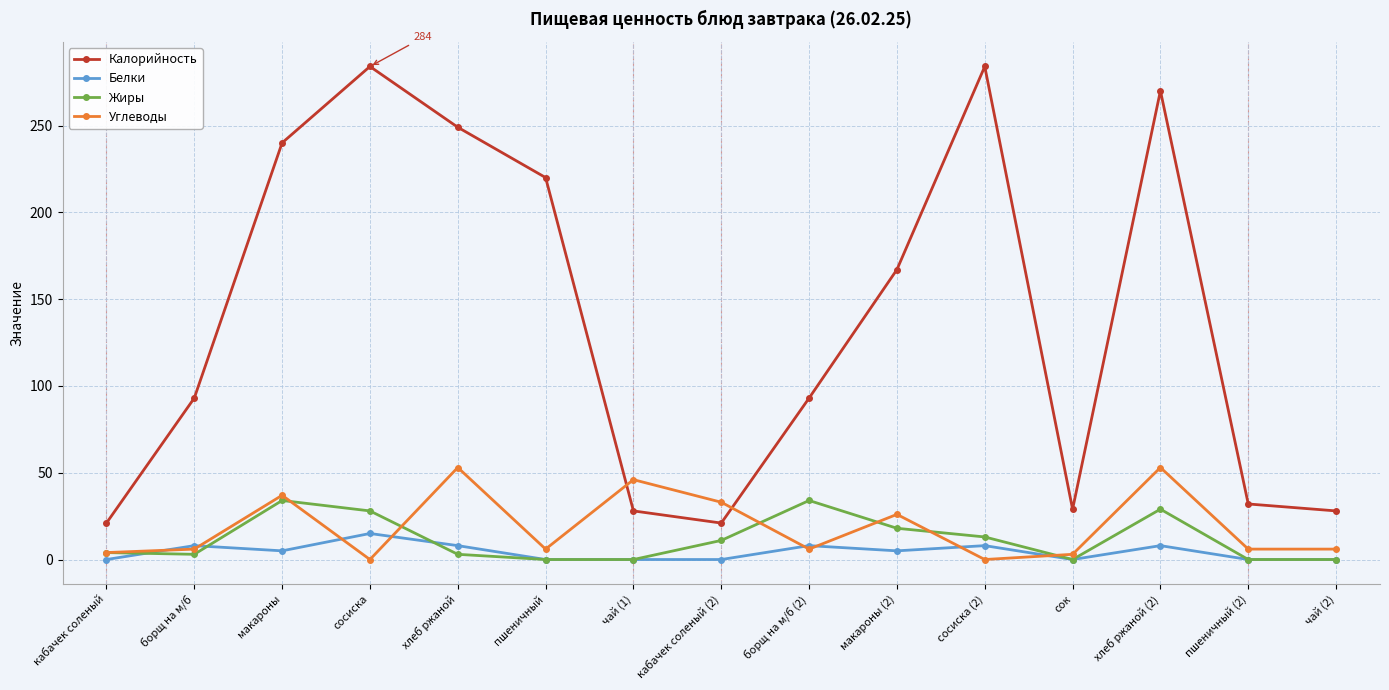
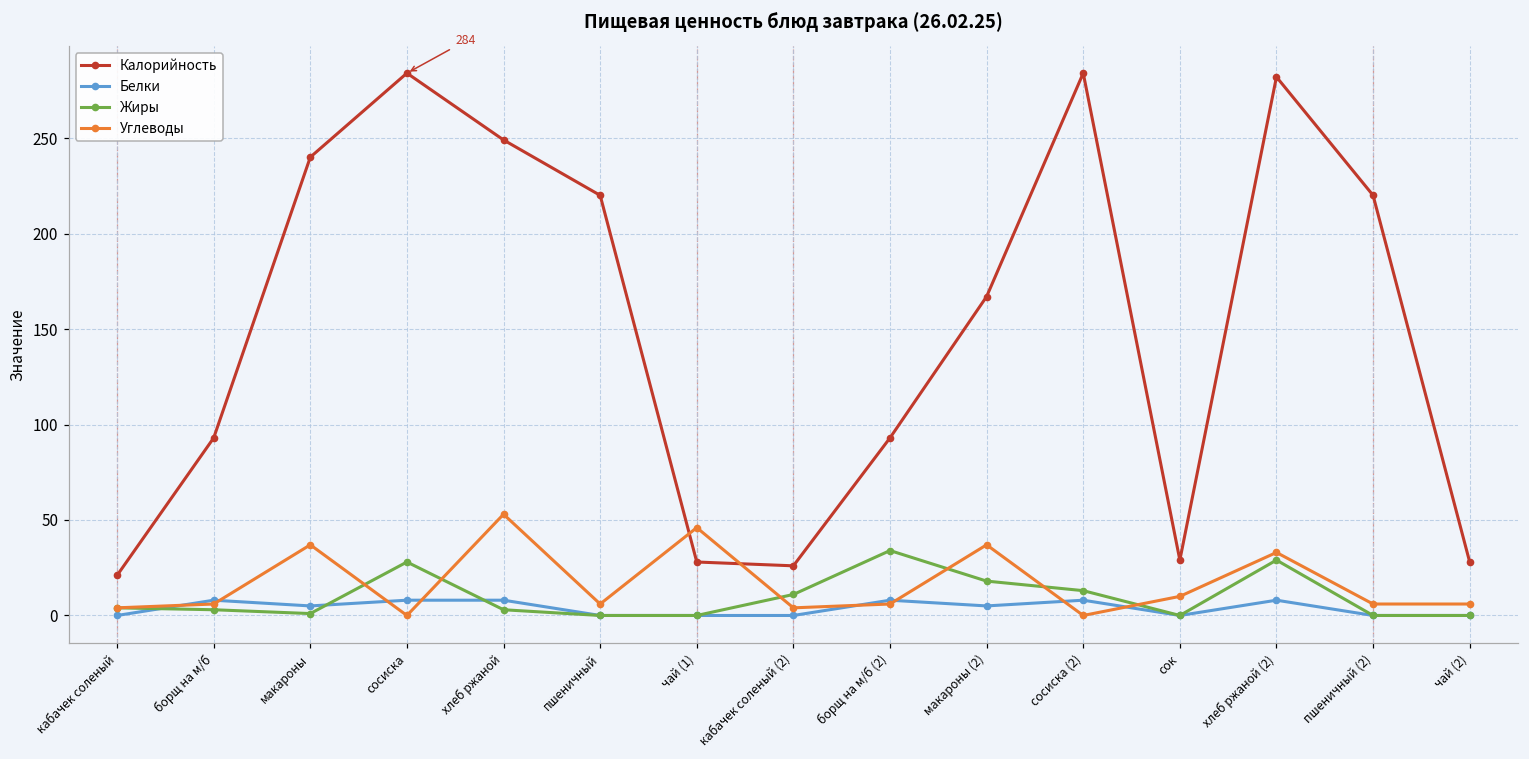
Жиры, макароны: 34 -> 1
Белки, сосиска: 15 -> 8
Калорийность, кабачек соленый (2): 21 -> 26
Углеводы, кабачек соленый (2): 33 -> 4
Углеводы, макароны (2): 26 -> 37
Углеводы, сок: 3 -> 10
Калорийность, хлеб ржаной (2): 270 -> 282
Углеводы, хлеб ржаной (2): 53 -> 33
Калорийность, пшеничный (2): 32 -> 220
